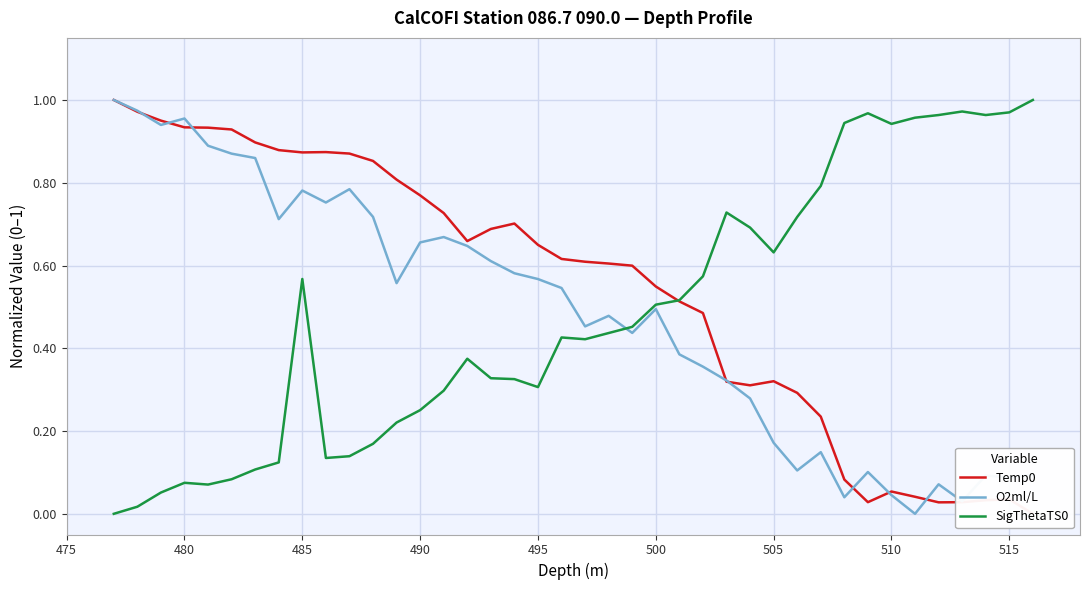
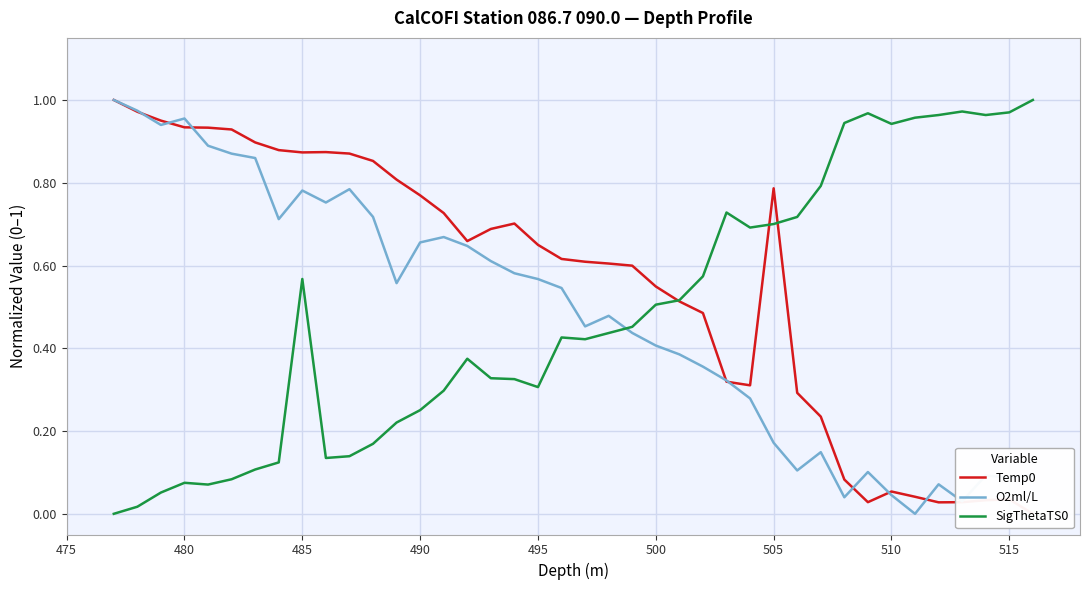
O2ml/L, 500: 0.49 -> 0.41
Temp0, 505: 0.32 -> 0.79
SigThetaTS0, 505: 0.63 -> 0.70
